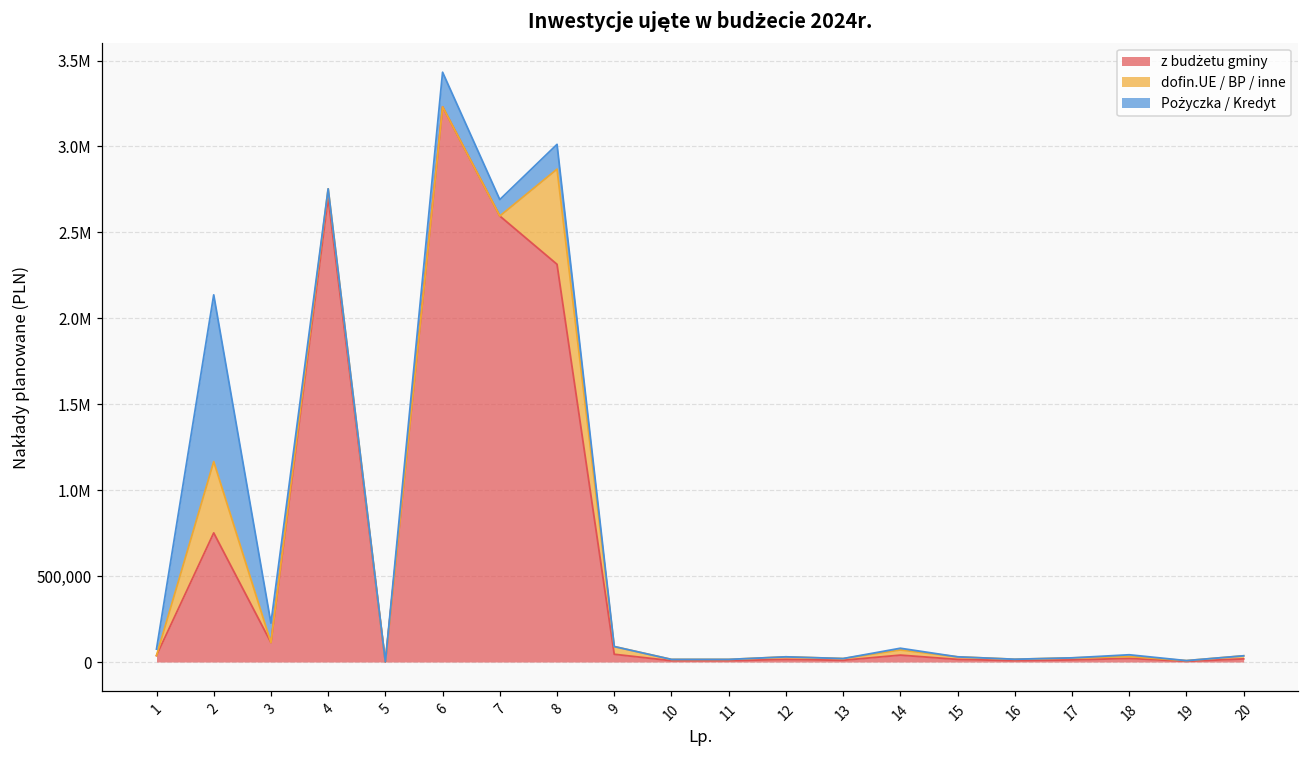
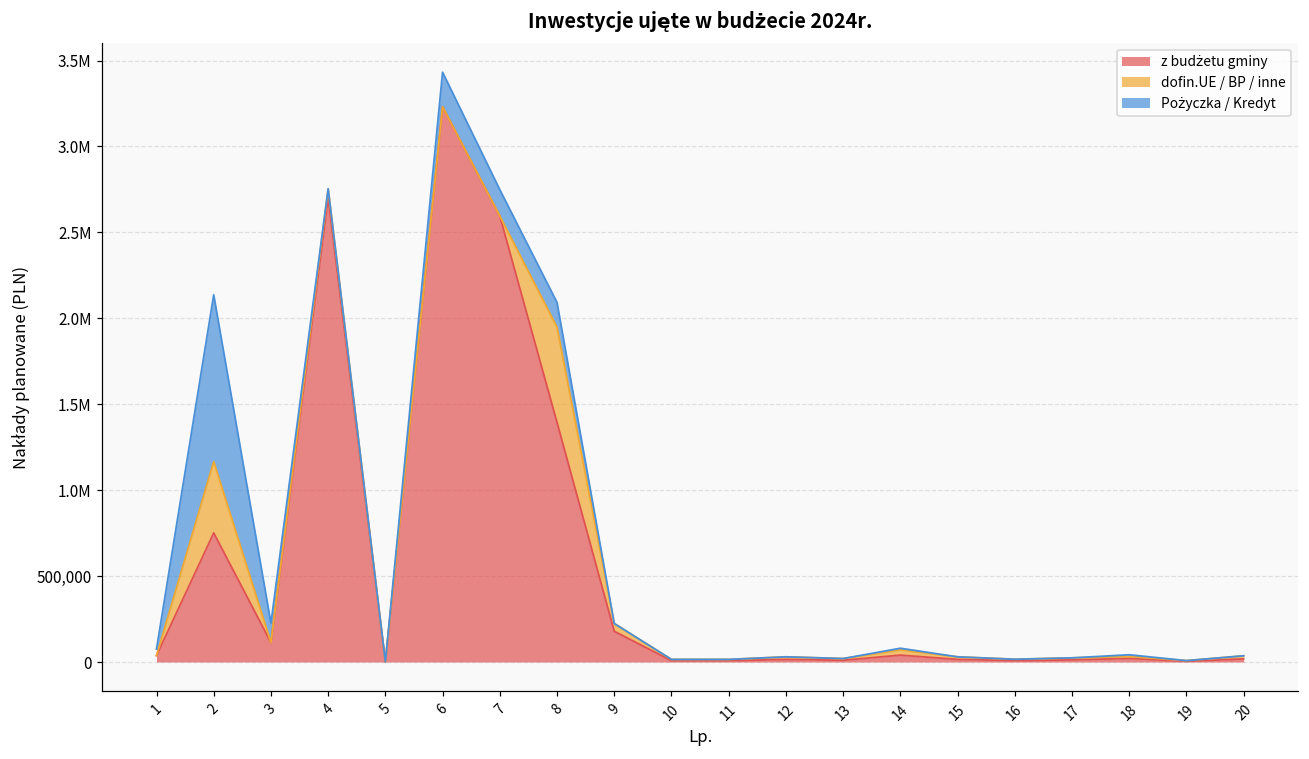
Pożyczka / Kredyt, 7: 100,000 -> 150,000
z budżetu gminy, 8: 2,310,000 -> 1,390,000
z budżetu gminy, 9: 40,000 -> 180,000
